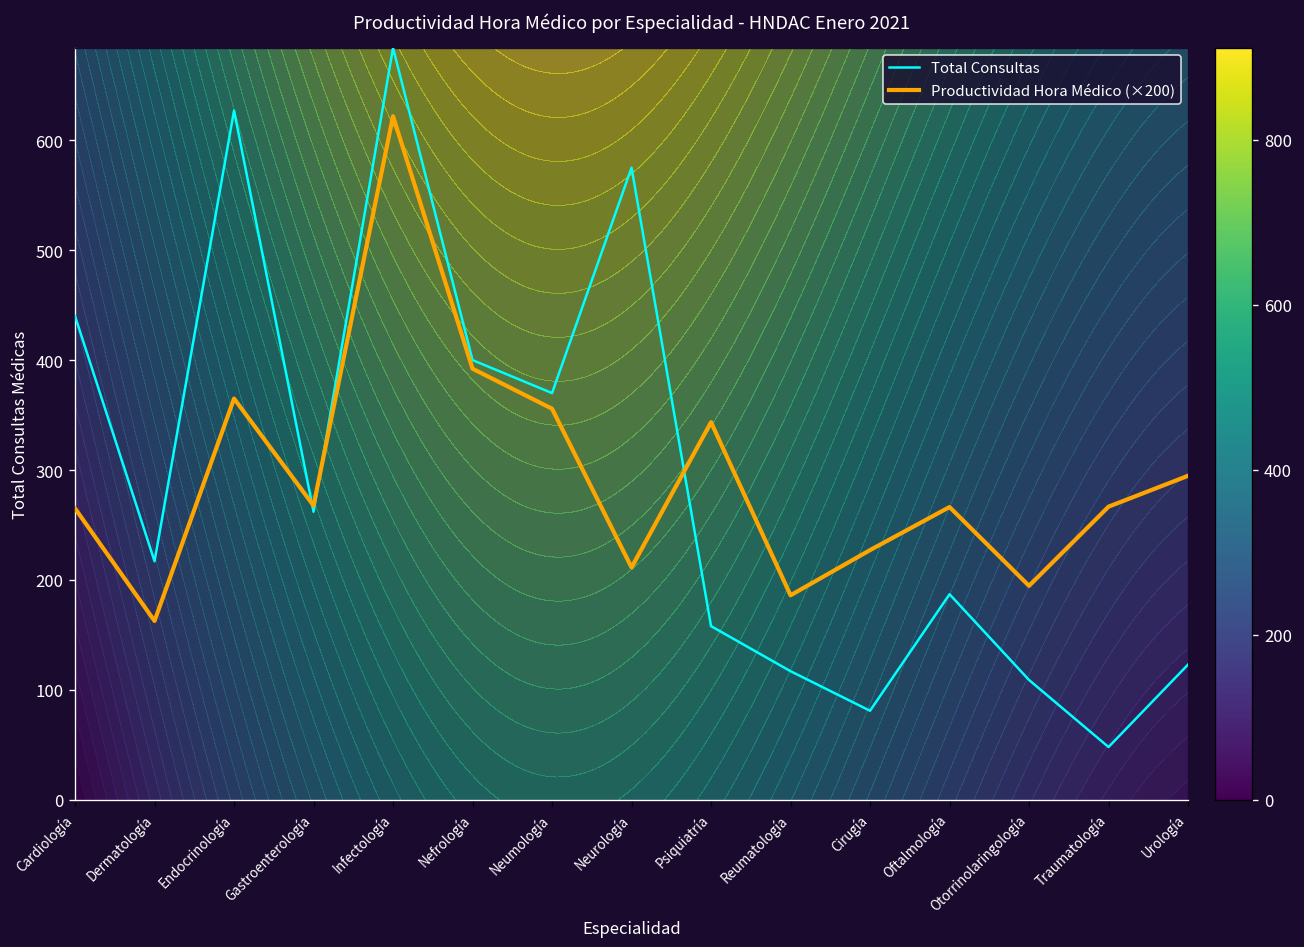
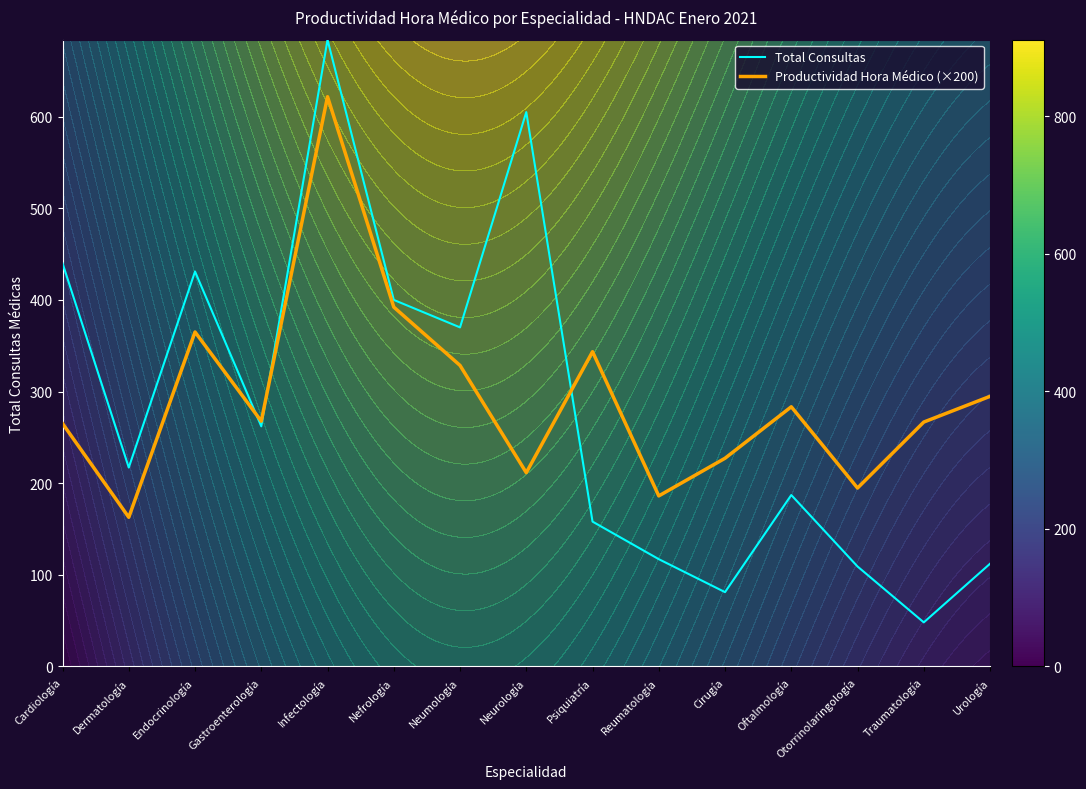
Total Consultas, Endocrinología: 630 -> 430
Productividad Hora Médico (×200), Neumología: 360 -> 330
Total Consultas, Neurología: 580 -> 610
Productividad Hora Médico (×200), Oftalmología: 270 -> 280
Total Consultas, Urología: 120 -> 110
